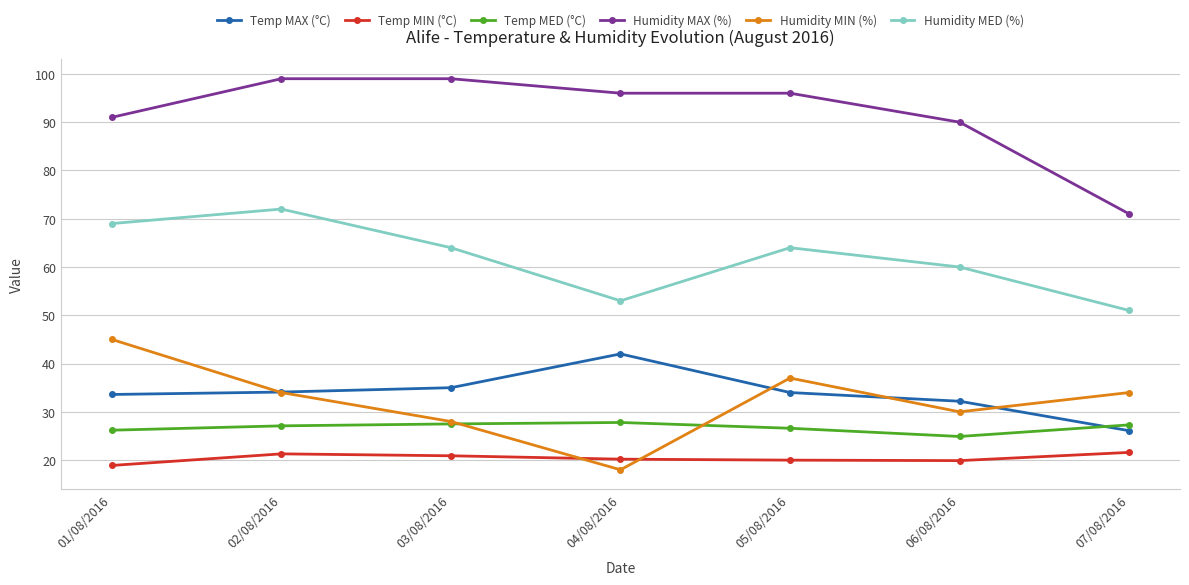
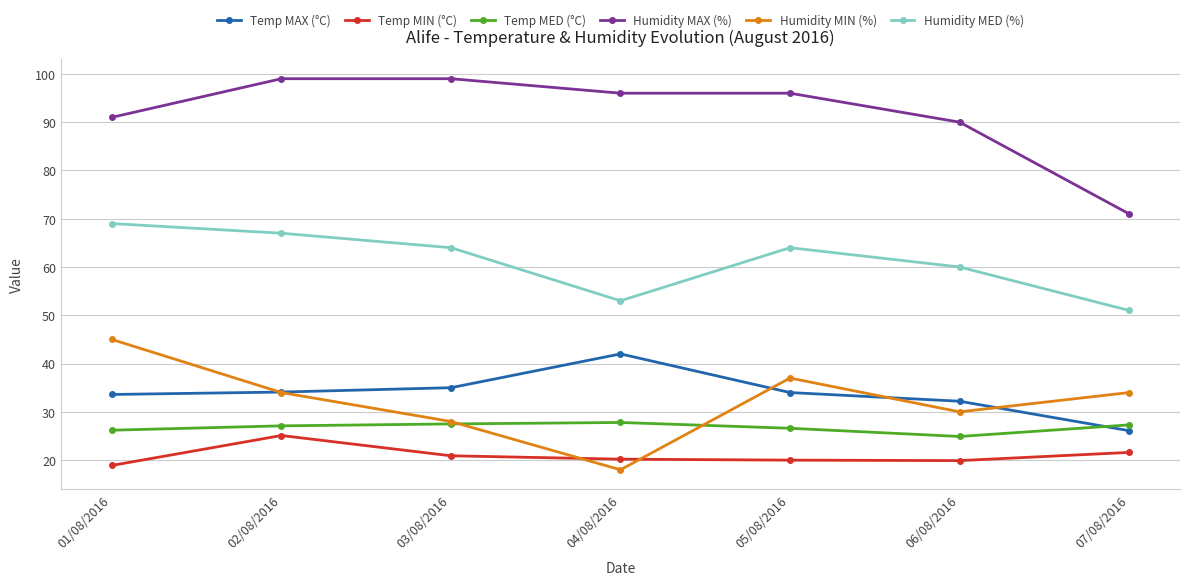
Temp MIN (°C), 02/08/2016: 21 -> 25
Humidity MED (%), 02/08/2016: 72 -> 67
